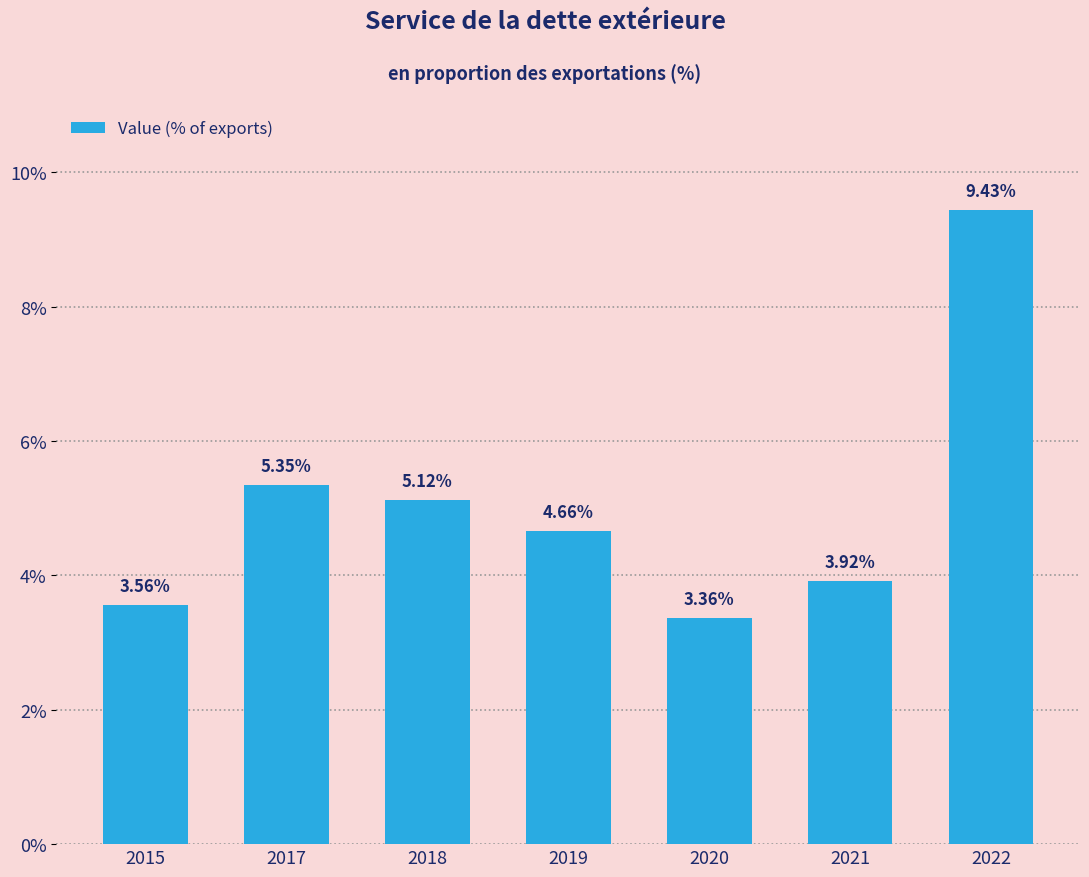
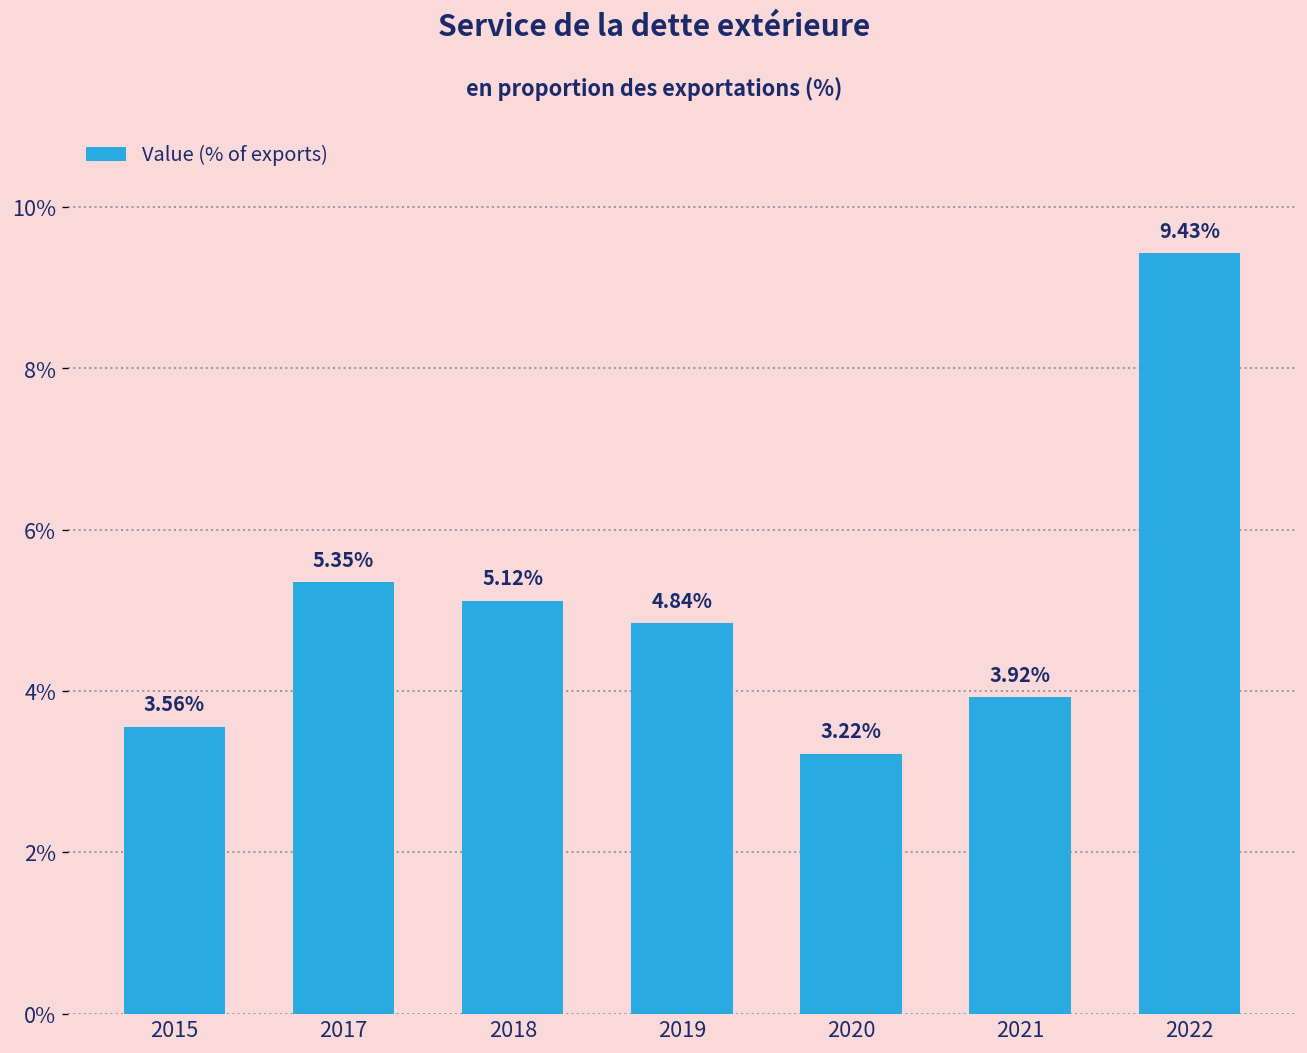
2019: 4.66% -> 4.84%
2020: 3.36% -> 3.22%
